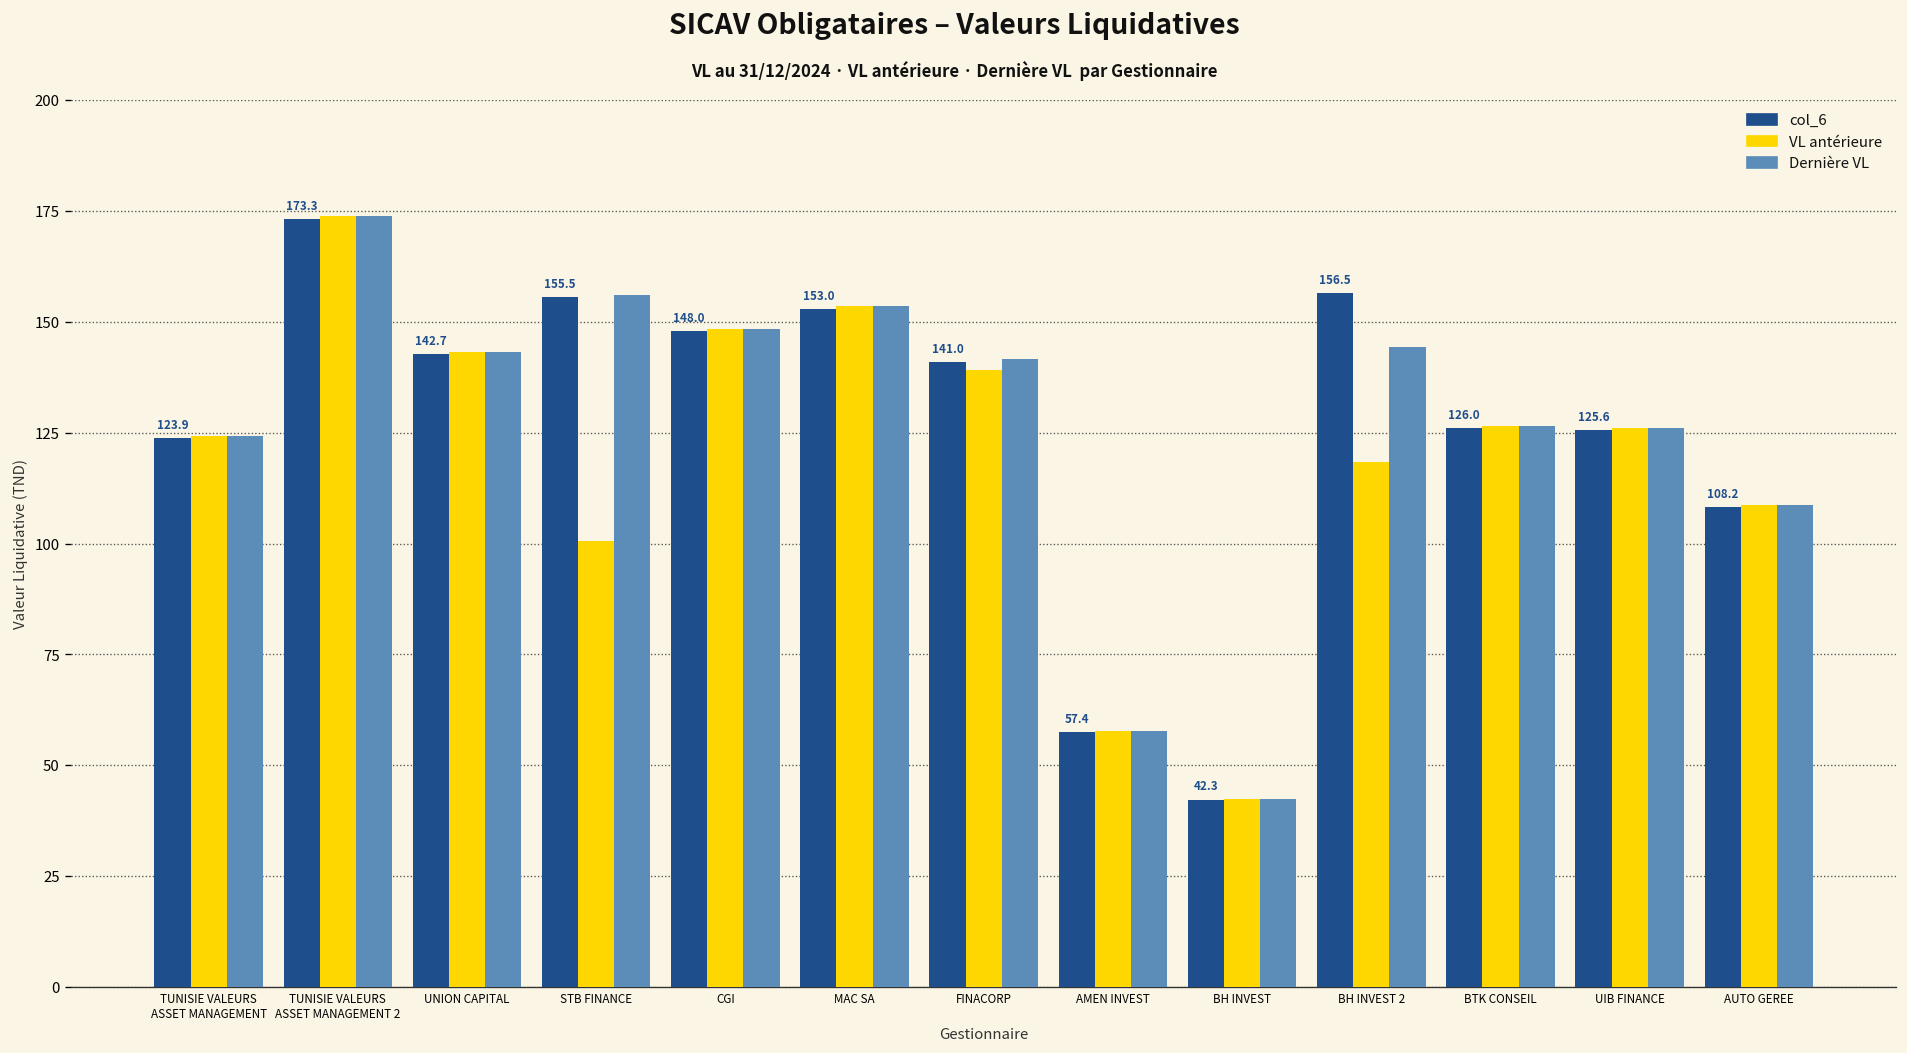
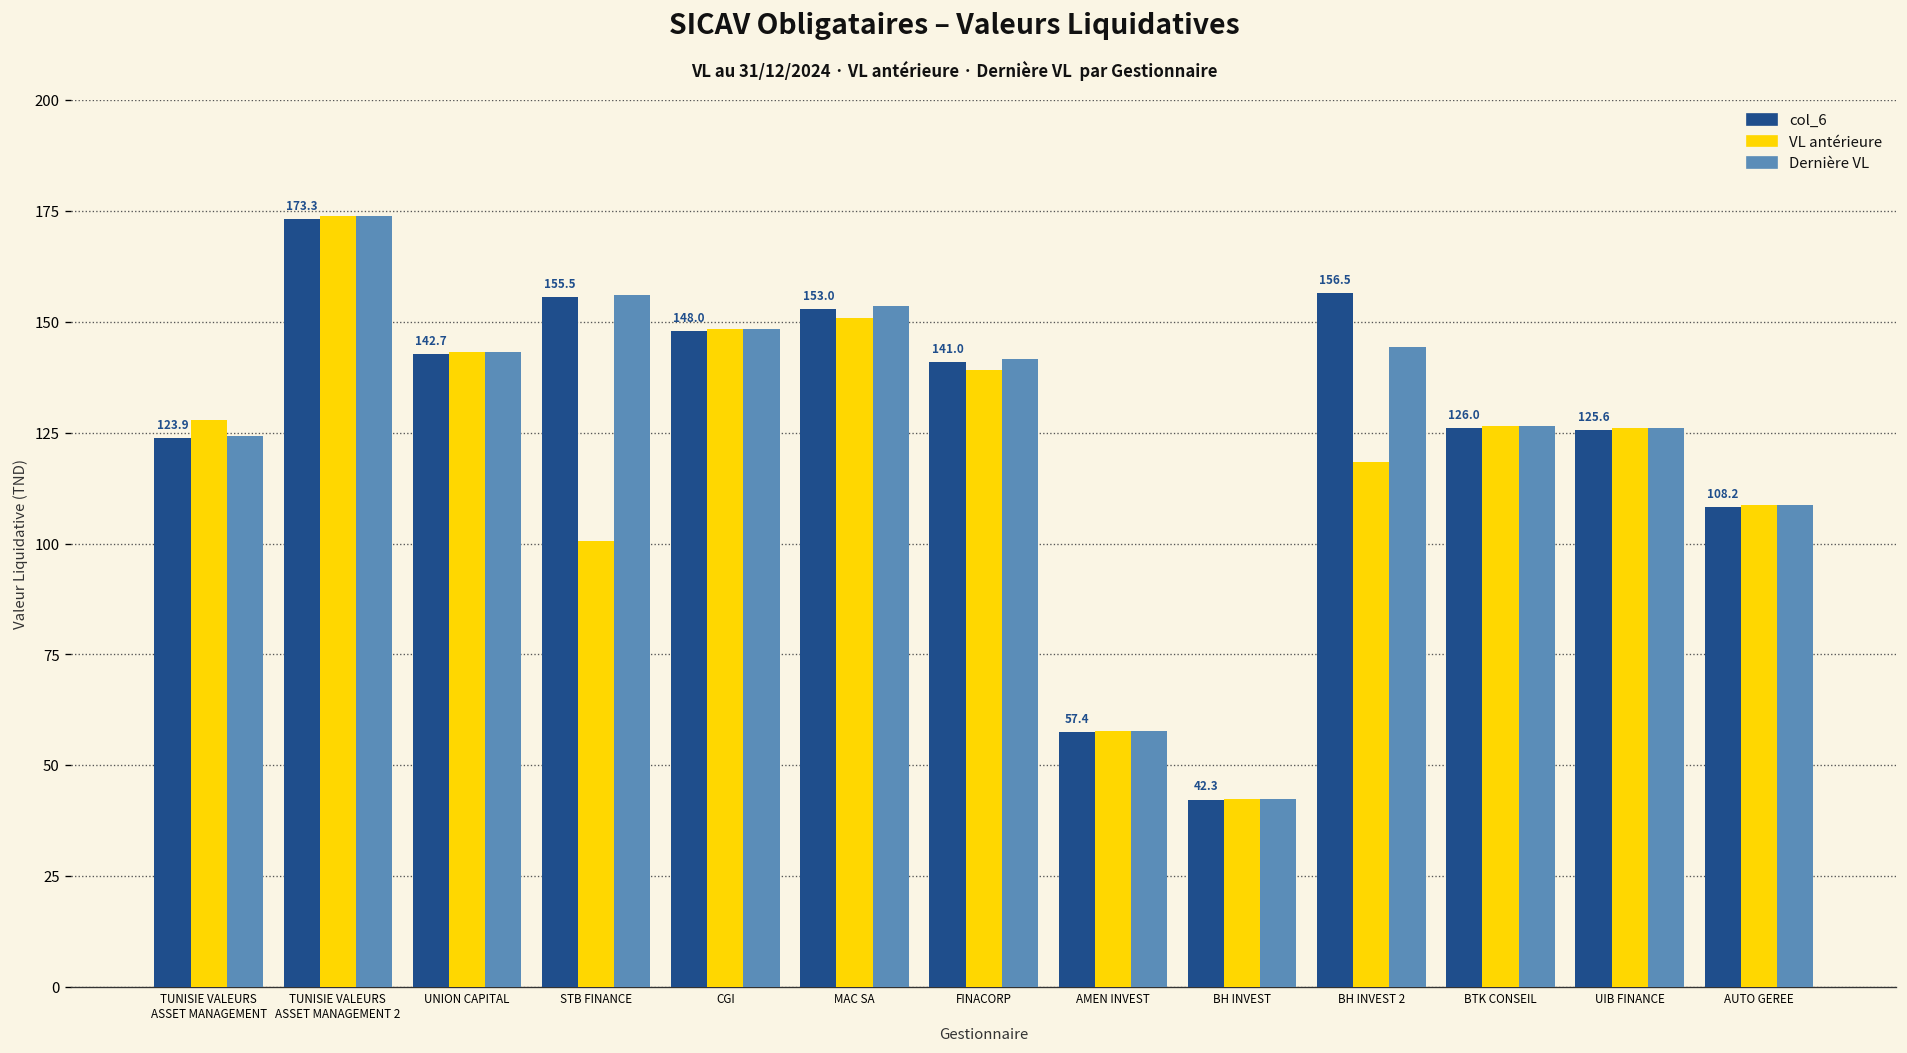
VL antérieure, TUNISIE VALEURS ASSET MANAGEMENT: 124 -> 128
VL antérieure, MAC SA: 154 -> 151
